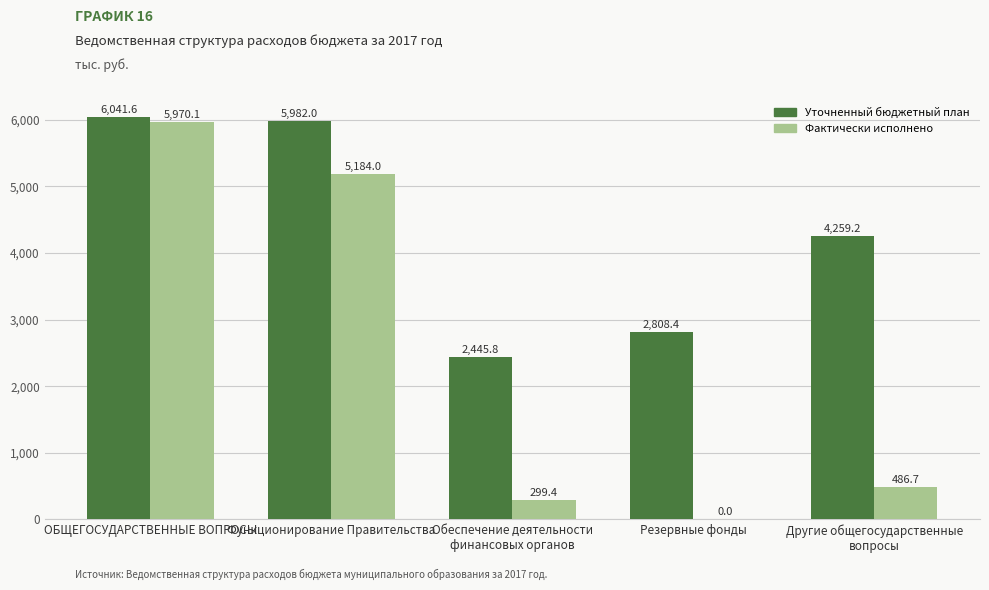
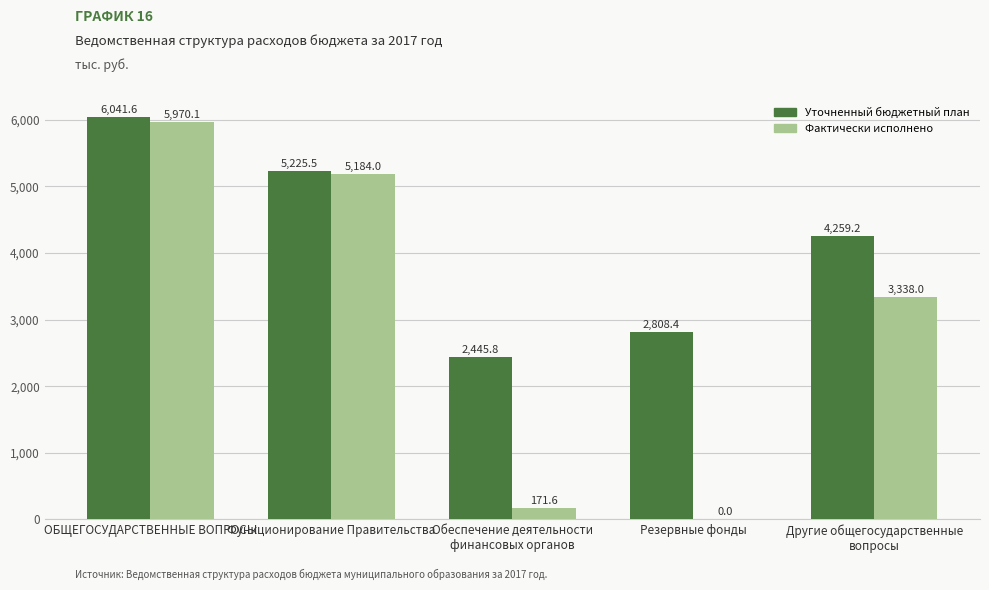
Уточненный бюджетный план, Функционирование Правительства: 5,982.0 -> 5,225.5
Фактически исполнено, Обеспечение деятельности финансовых органов: 299.4 -> 171.6
Фактически исполнено, Другие общегосударственные вопросы: 486.7 -> 3,338.0
